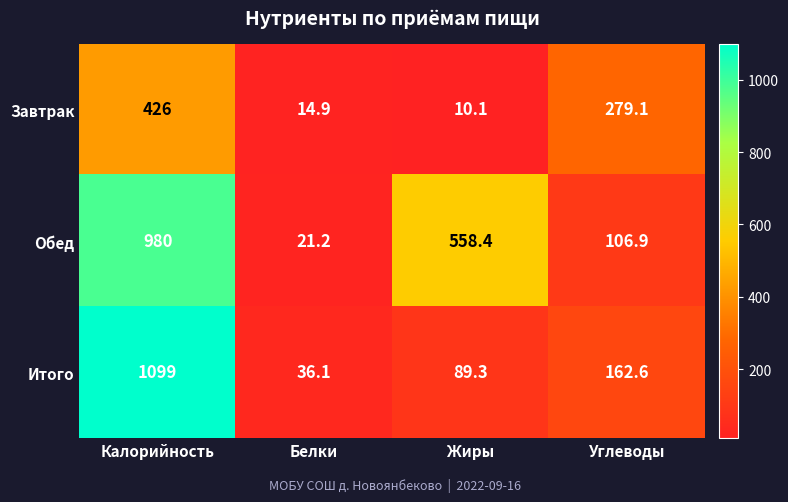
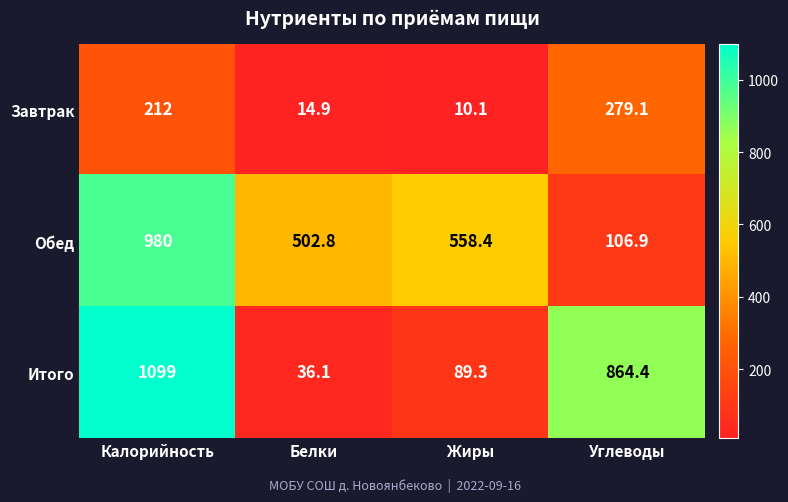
Завтрак, Калорийность: 426 -> 212
Обед, Белки: 21.2 -> 502.8
Итого, Углеводы: 162.6 -> 864.4
